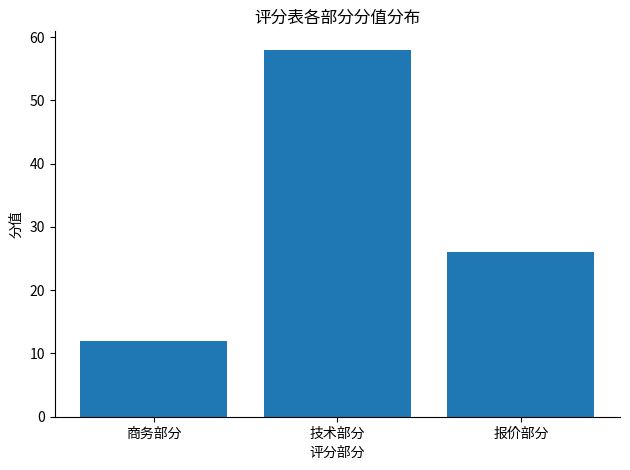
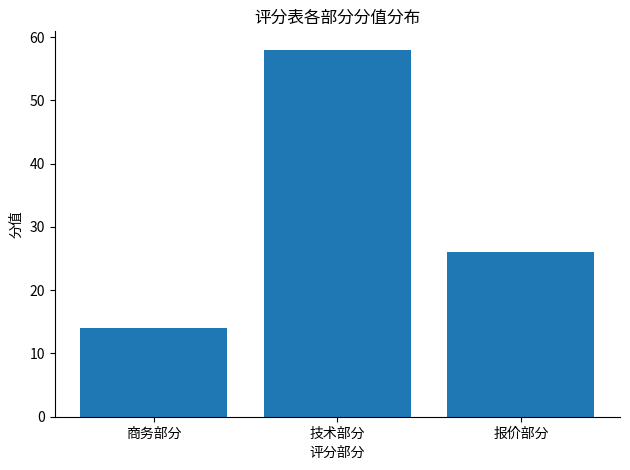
商务部分: 12 -> 14
